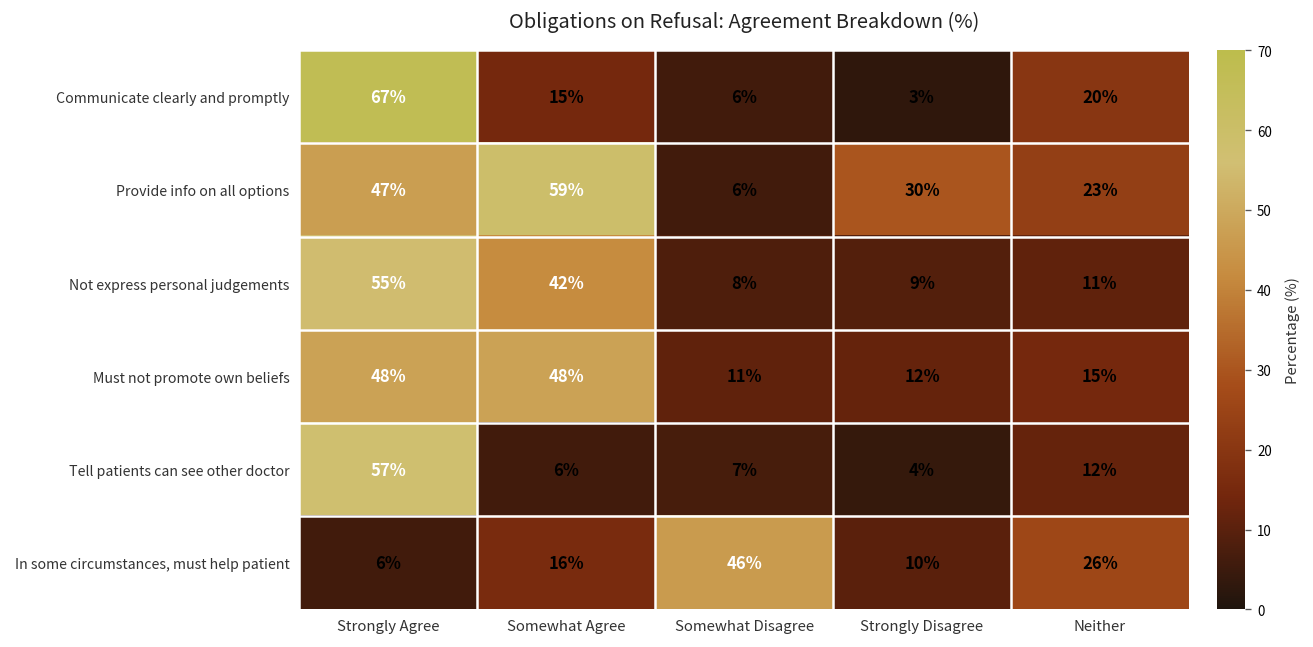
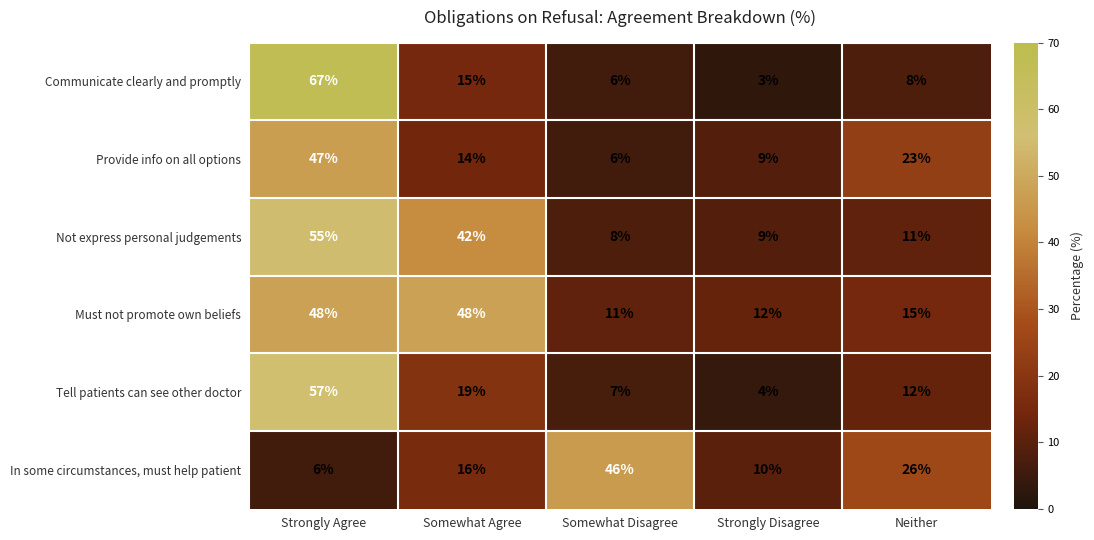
Communicate clearly and promptly, Neither: 20% -> 8%
Provide info on all options, Somewhat Agree: 59% -> 14%
Provide info on all options, Strongly Disagree: 30% -> 9%
Tell patients can see other doctor, Somewhat Agree: 6% -> 19%
